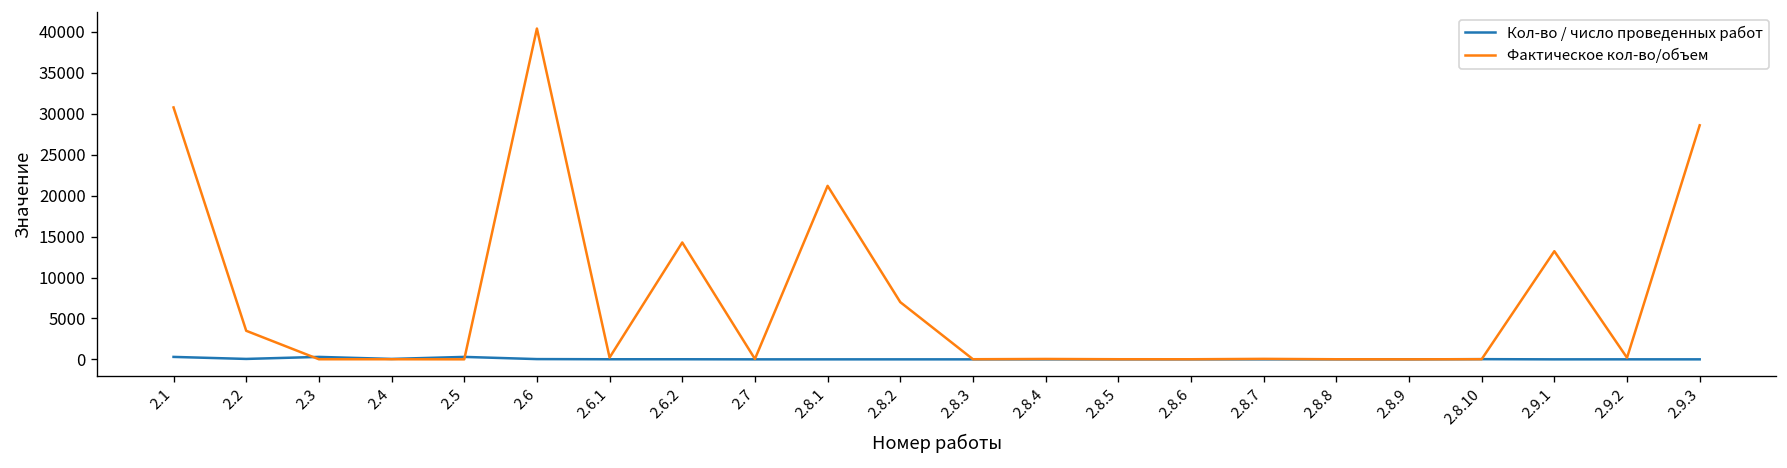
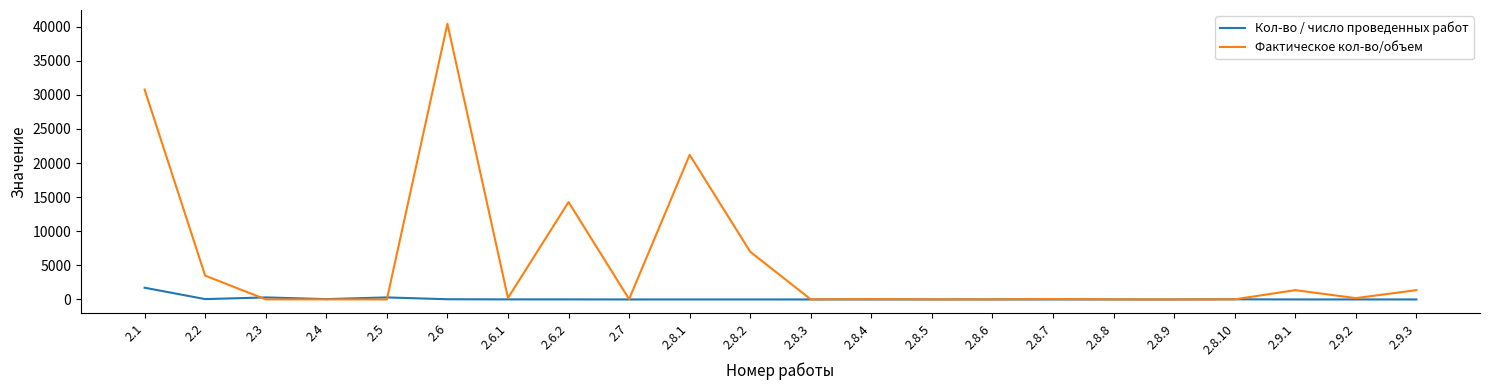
Кол-во / число проведенных работ, 2.1: 0 -> 2000
Фактическое кол-во/объем, 2.9.1: 13000 -> 1000
Фактическое кол-во/объем, 2.9.3: 29000 -> 1000
